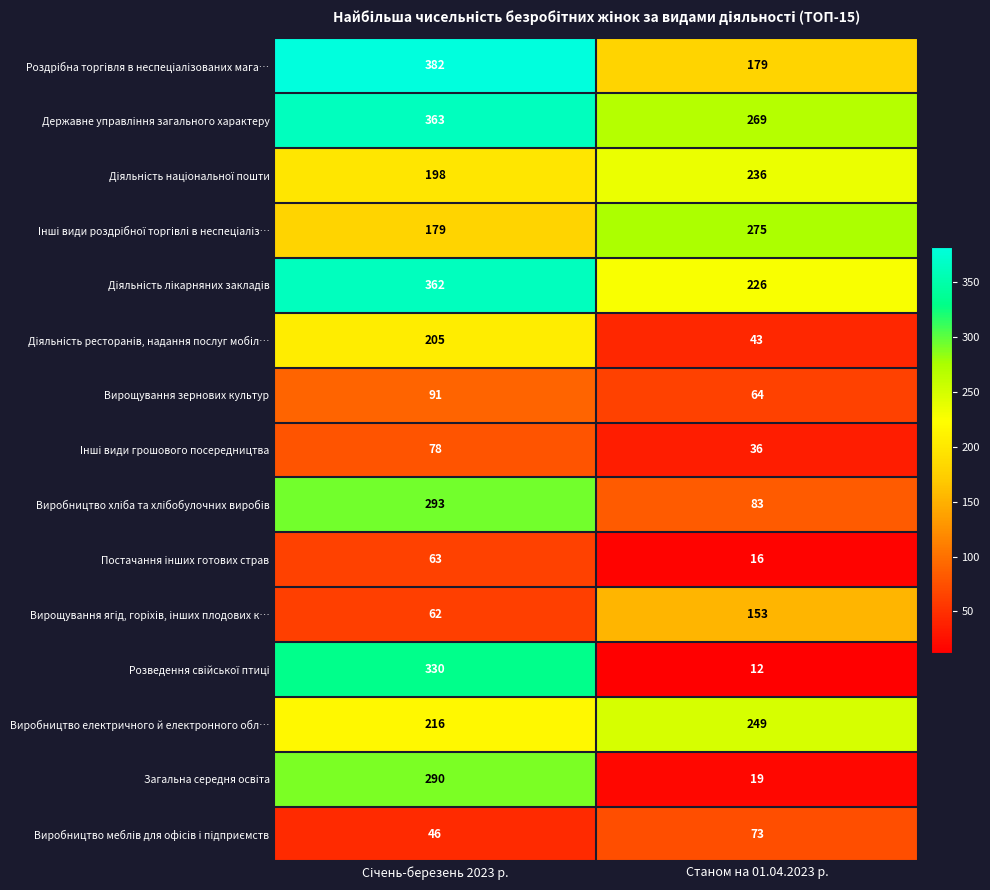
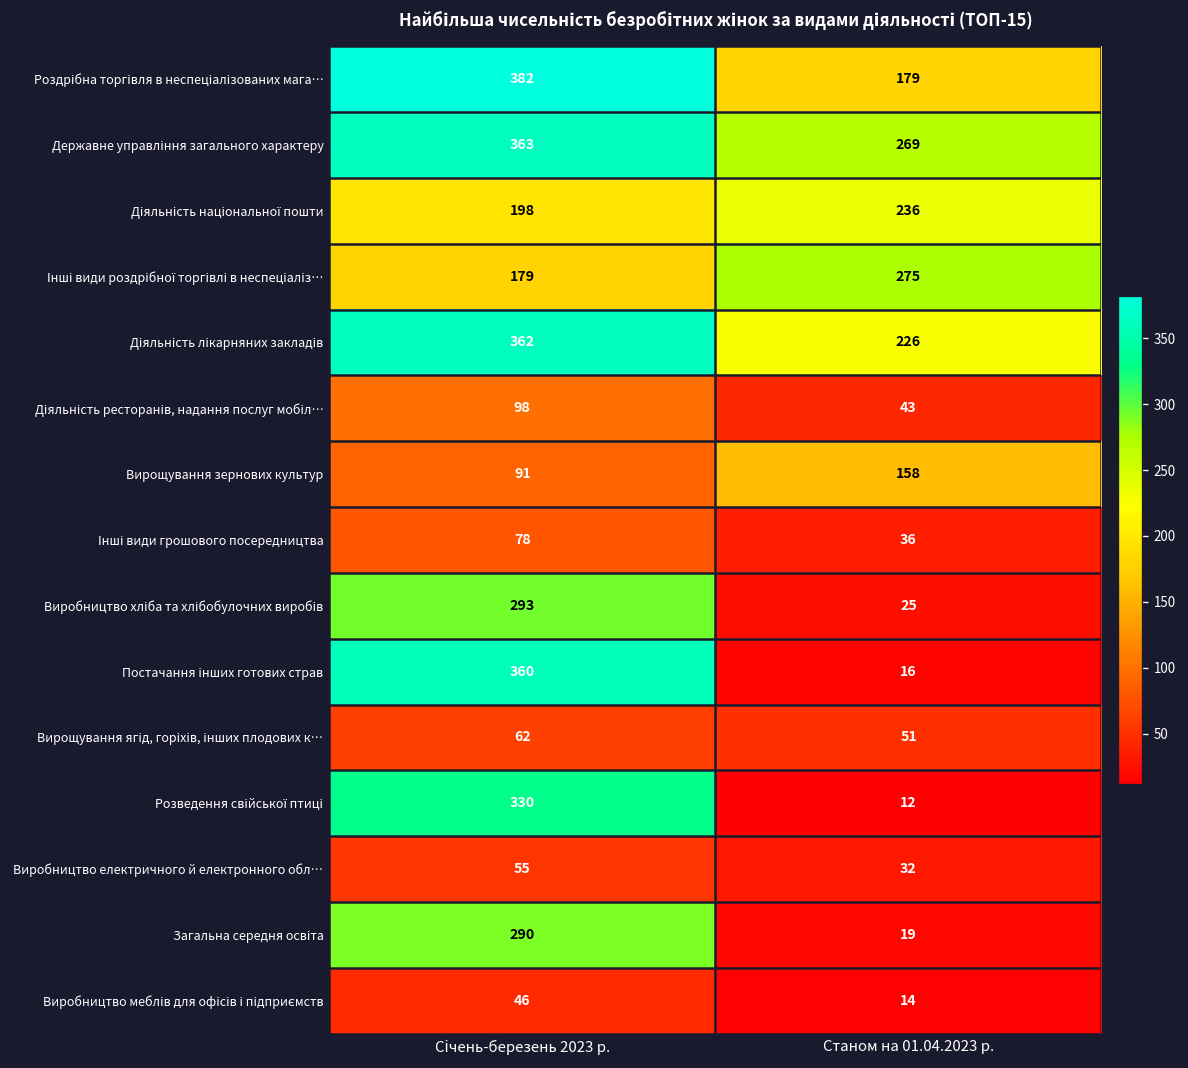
Діяльність ресторанів, надання послуг мобіл…, Січень-березень 2023 р.: 205 -> 98
Вирощування зернових культур, Станом на 01.04.2023 р.: 64 -> 158
Виробництво хліба та хлібобулочних виробів, Станом на 01.04.2023 р.: 83 -> 25
Постачання інших готових страв, Січень-березень 2023 р.: 63 -> 360
Вирощування ягід, горіхів, інших плодових к…, Станом на 01.04.2023 р.: 153 -> 51
Виробництво електричного й електронного обл…, Січень-березень 2023 р.: 216 -> 55
Виробництво електричного й електронного обл…, Станом на 01.04.2023 р.: 249 -> 32
Виробництво меблів для офісів і підприємств, Станом на 01.04.2023 р.: 73 -> 14
